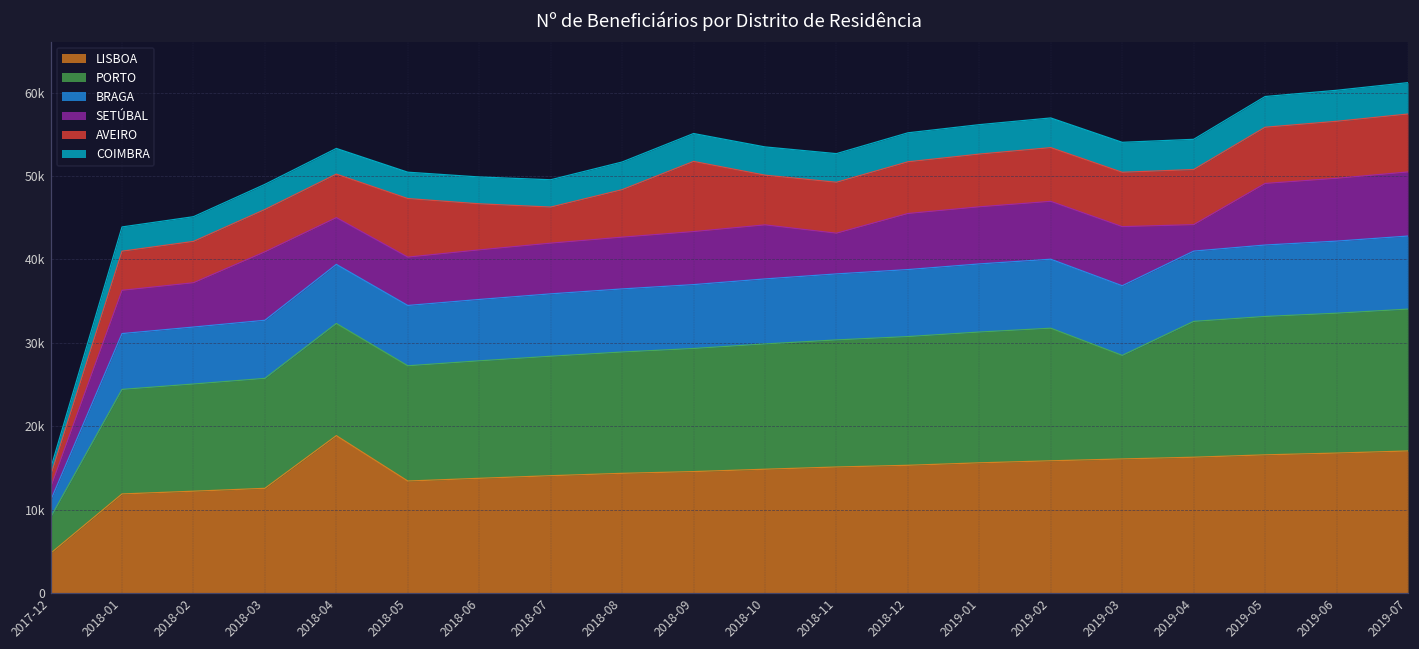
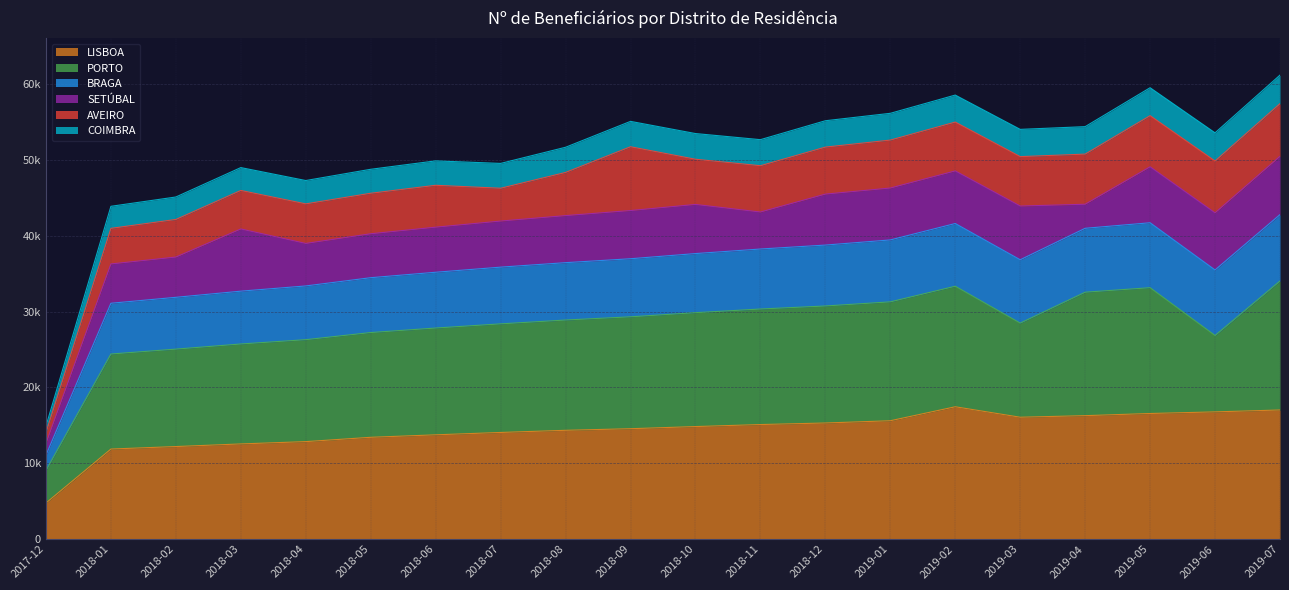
LISBOA, 2018-04: 19000 -> 13000
AVEIRO, 2018-05: 7000 -> 5000
LISBOA, 2019-02: 16000 -> 17000
PORTO, 2019-06: 17000 -> 10000
